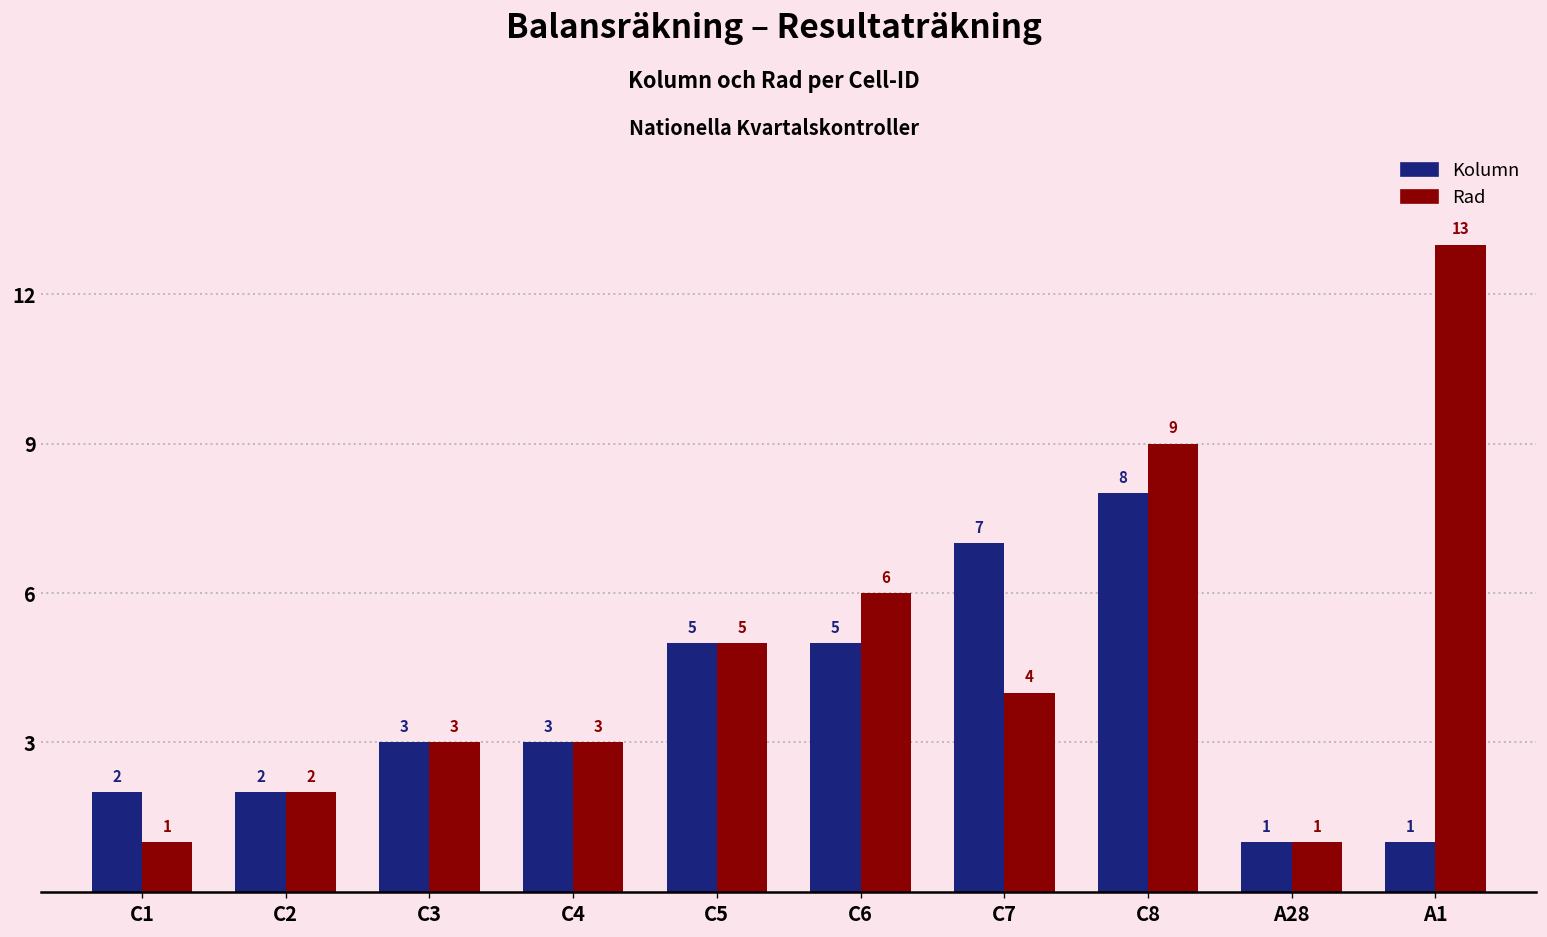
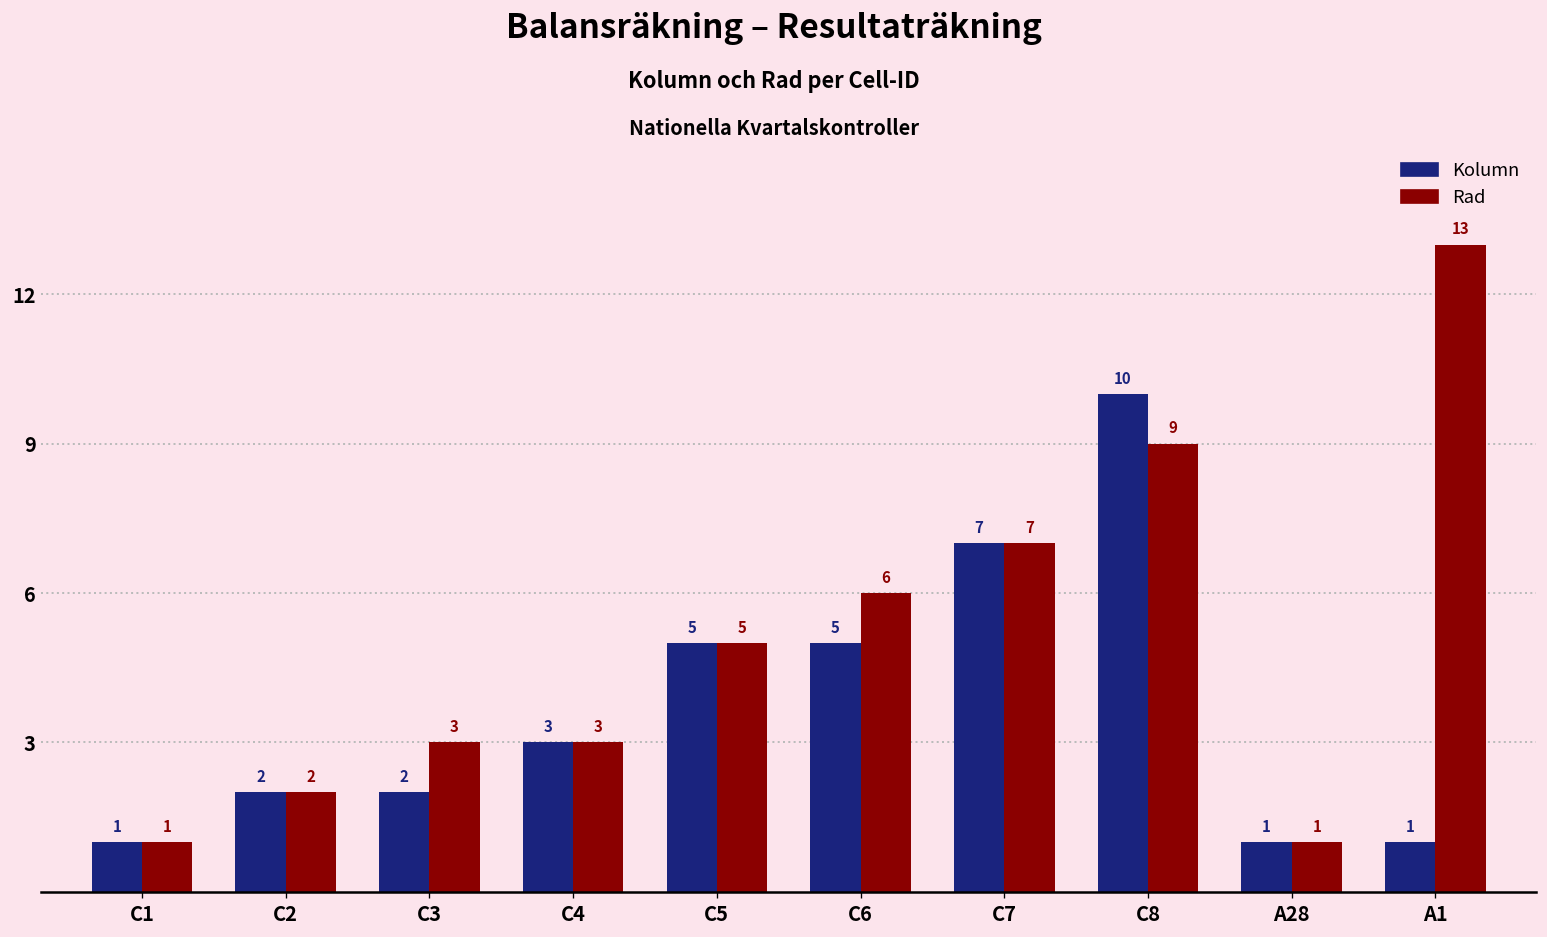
Kolumn, C1: 2 -> 1
Kolumn, C3: 3 -> 2
Rad, C7: 4 -> 7
Kolumn, C8: 8 -> 10
